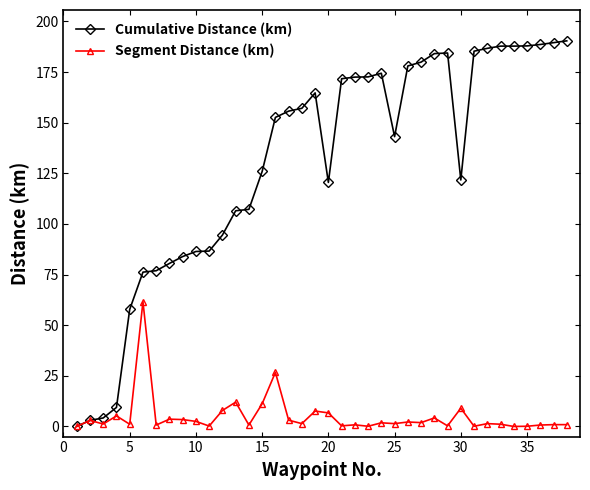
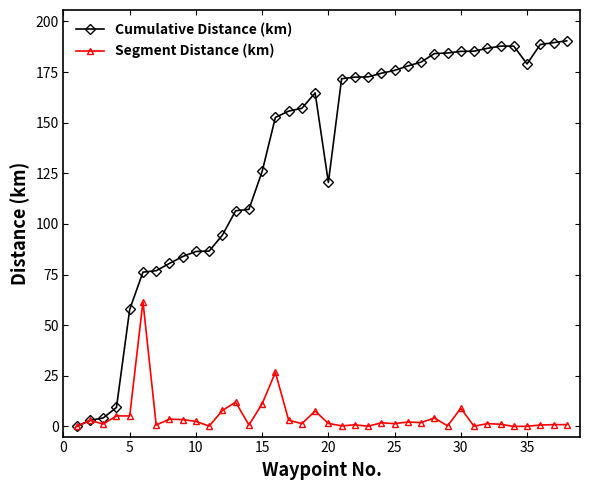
Segment Distance (km), 5: 1 -> 5
Segment Distance (km), 20: 7 -> 2
Cumulative Distance (km), 25: 143 -> 176
Cumulative Distance (km), 30: 122 -> 185
Cumulative Distance (km), 35: 188 -> 179
